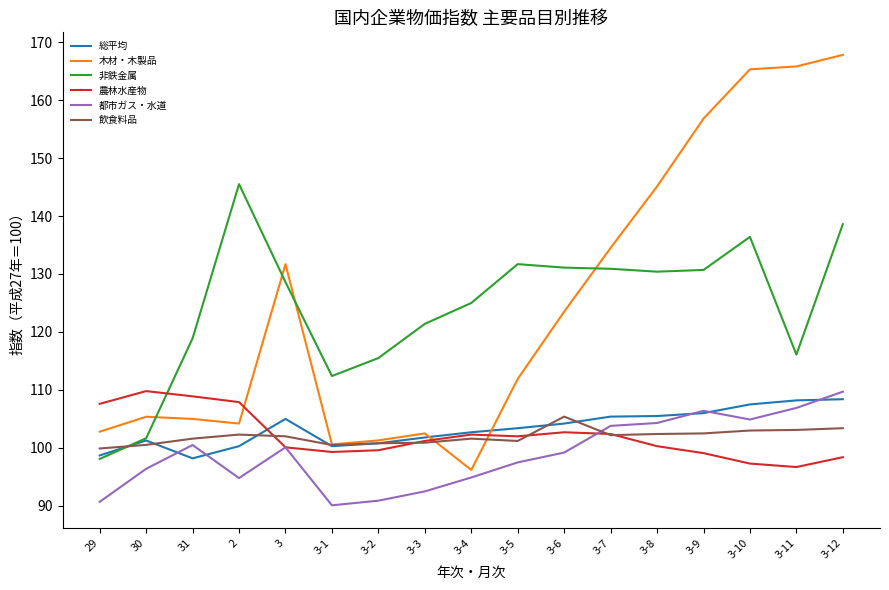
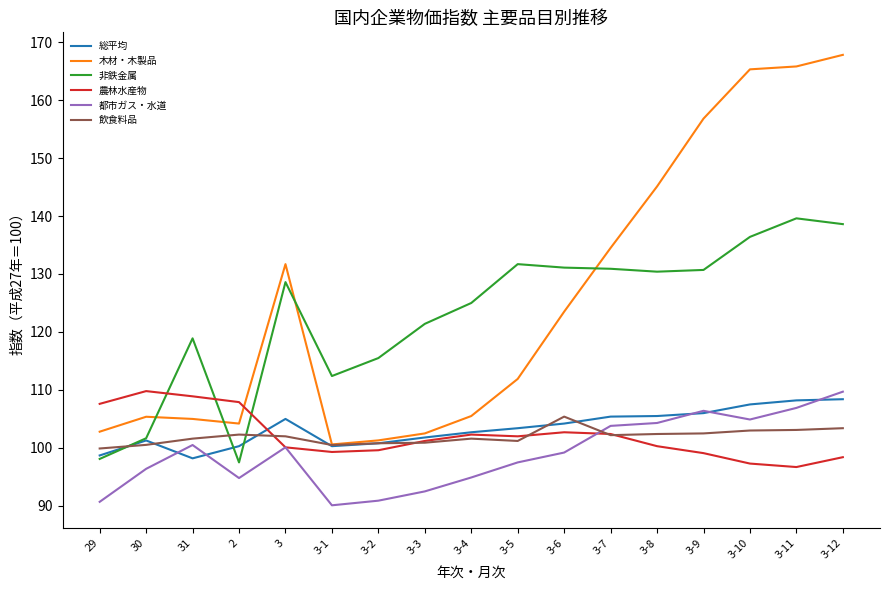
非鉄金属, 2: 146 -> 98
木材・木製品, 3-4: 96 -> 106
非鉄金属, 3-11: 116 -> 140
